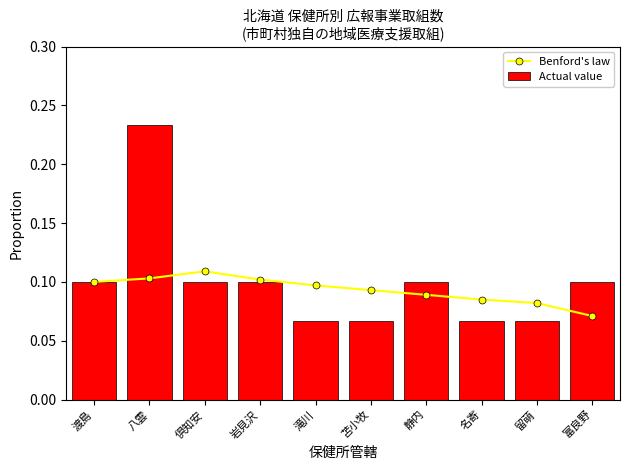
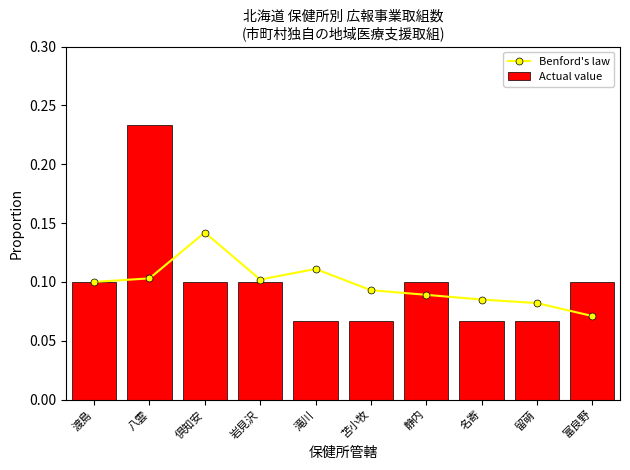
Benford's law, 倶知安: 0.109 -> 0.142
Benford's law, 滝川: 0.097 -> 0.111
